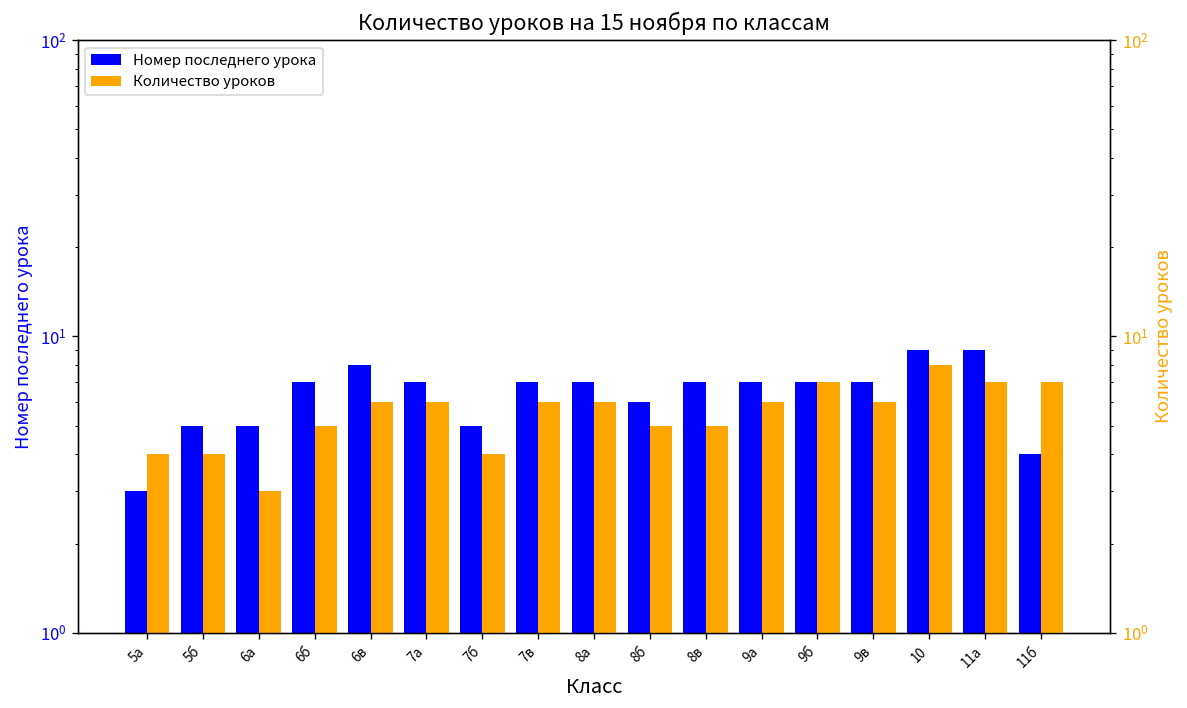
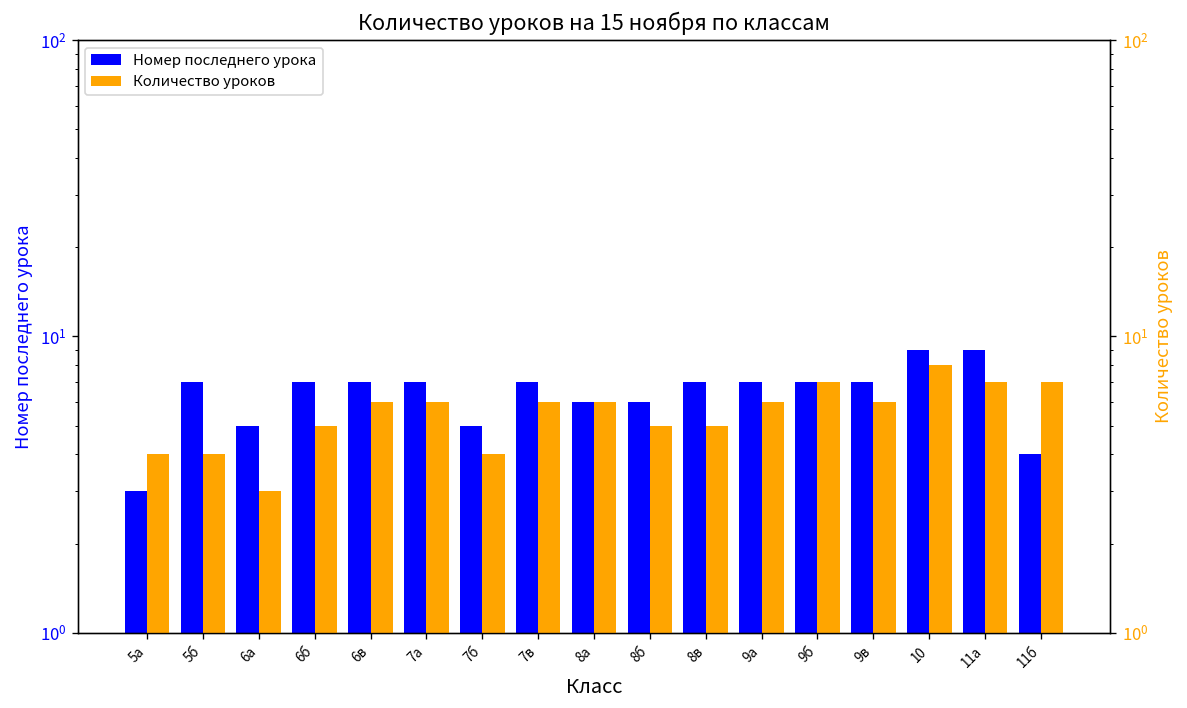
Номер последнего урока, 5б: 5 -> 7
Номер последнего урока, 6в: 8 -> 7
Номер последнего урока, 8а: 7 -> 6
